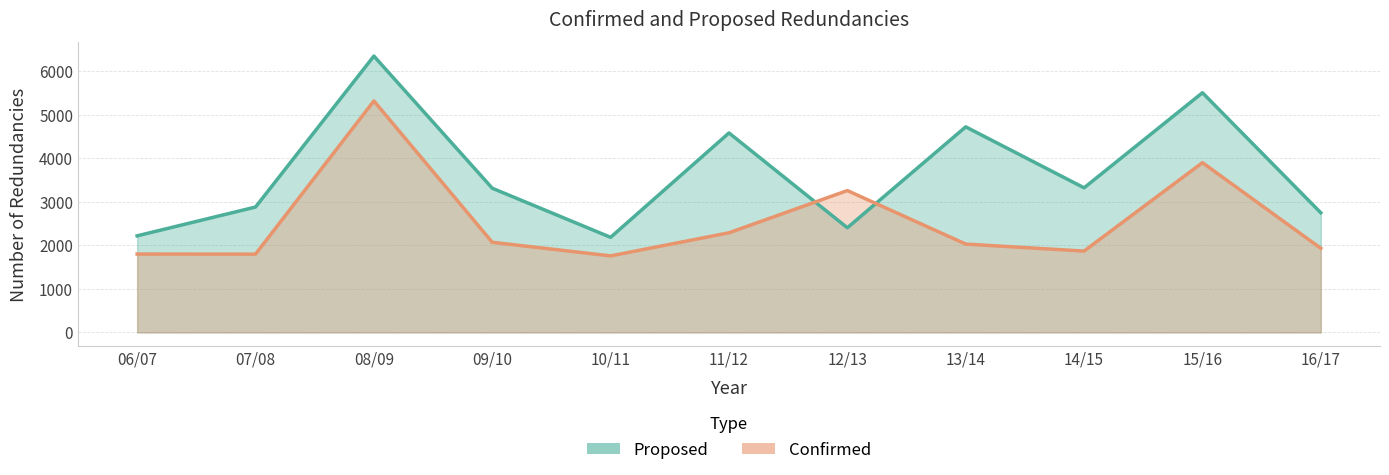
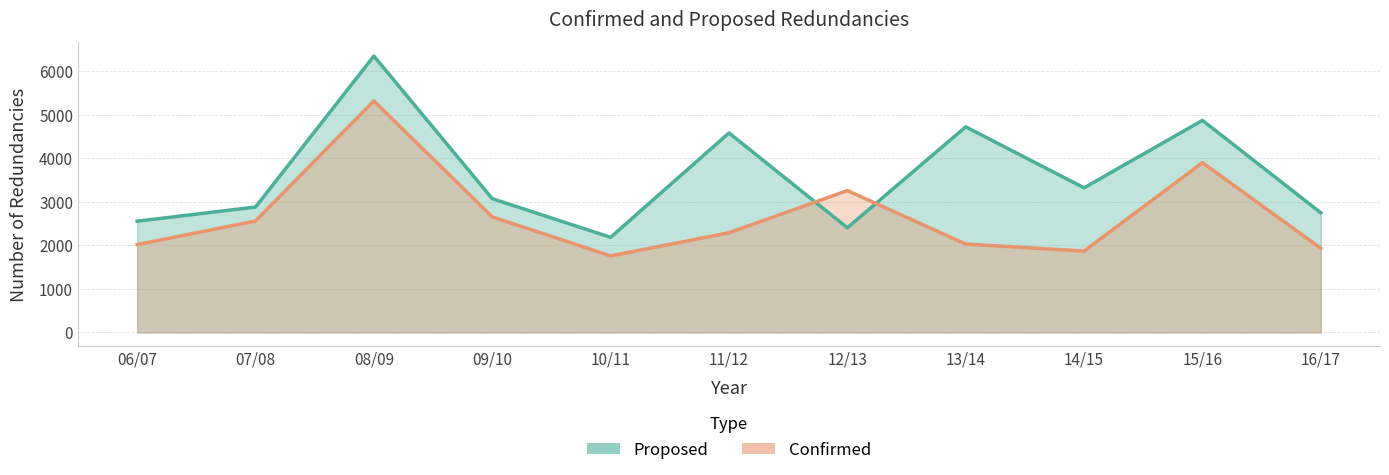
Proposed, 06/07: 2200 -> 2600
Confirmed, 06/07: 1800 -> 2000
Confirmed, 07/08: 1800 -> 2600
Proposed, 09/10: 3300 -> 3100
Confirmed, 09/10: 2100 -> 2700
Proposed, 15/16: 5500 -> 4900
